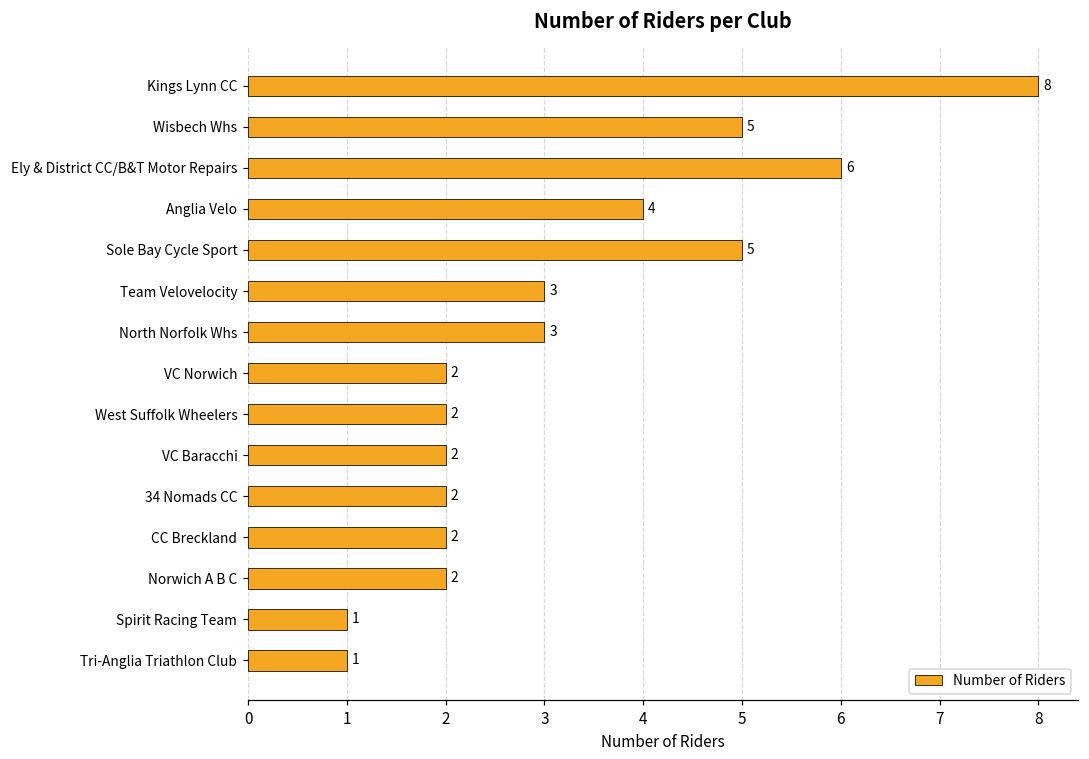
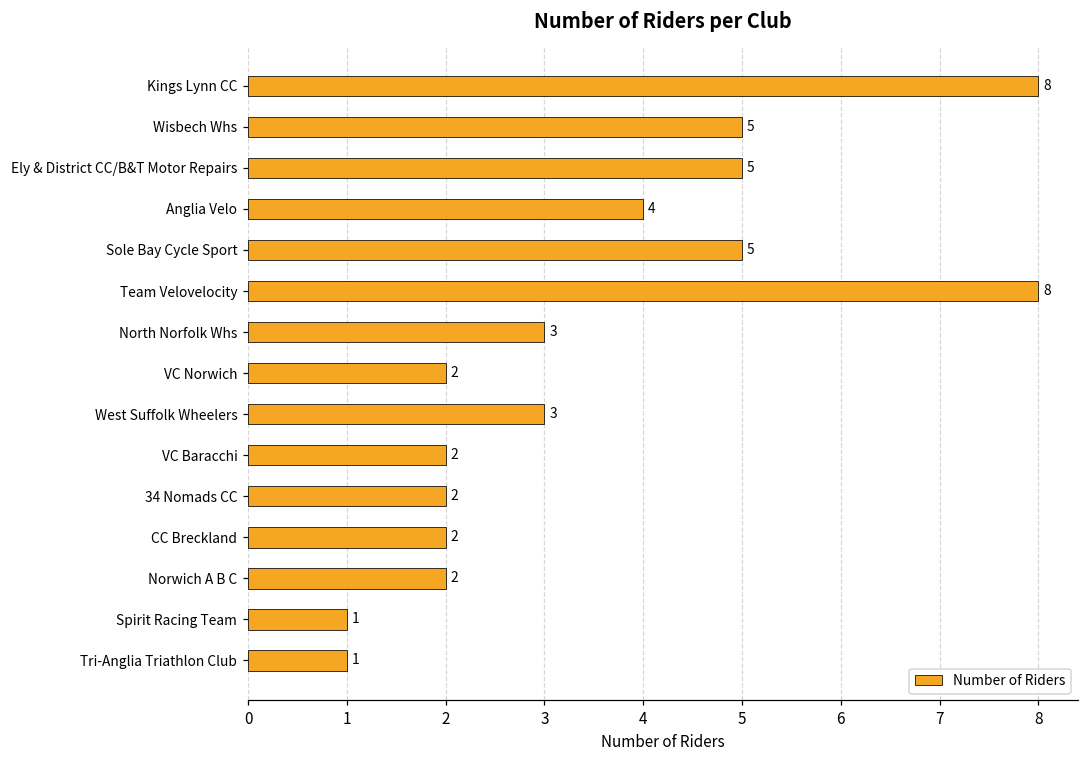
Ely & District CC/B&T Motor Repairs: 6 -> 5
Team Velovelocity: 3 -> 8
West Suffolk Wheelers: 2 -> 3
